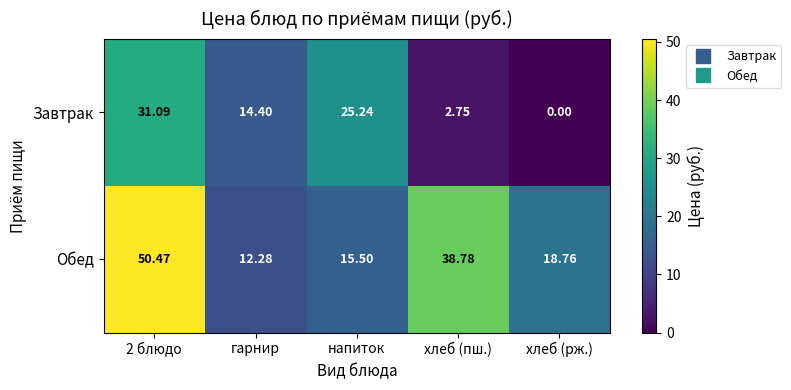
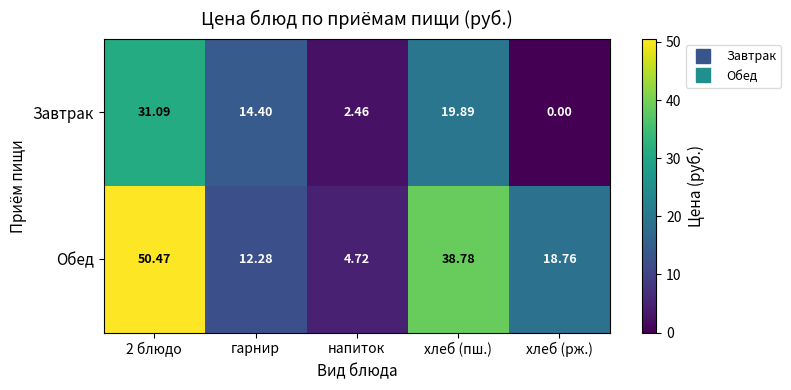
Завтрак, напиток: 25.24 -> 2.46
Завтрак, хлеб (пш.): 2.75 -> 19.89
Обед, напиток: 15.50 -> 4.72
